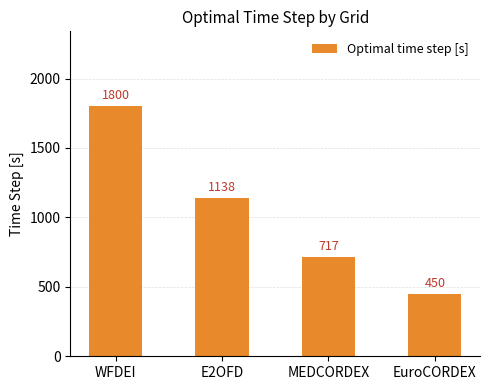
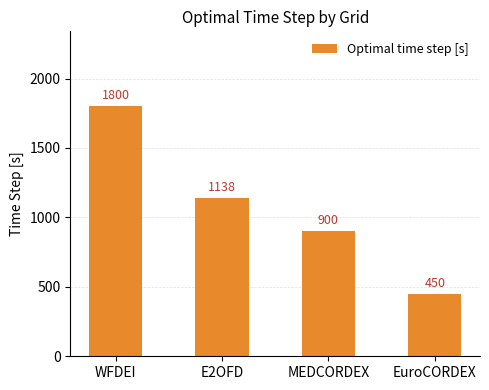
MEDCORDEX: 717 -> 900
